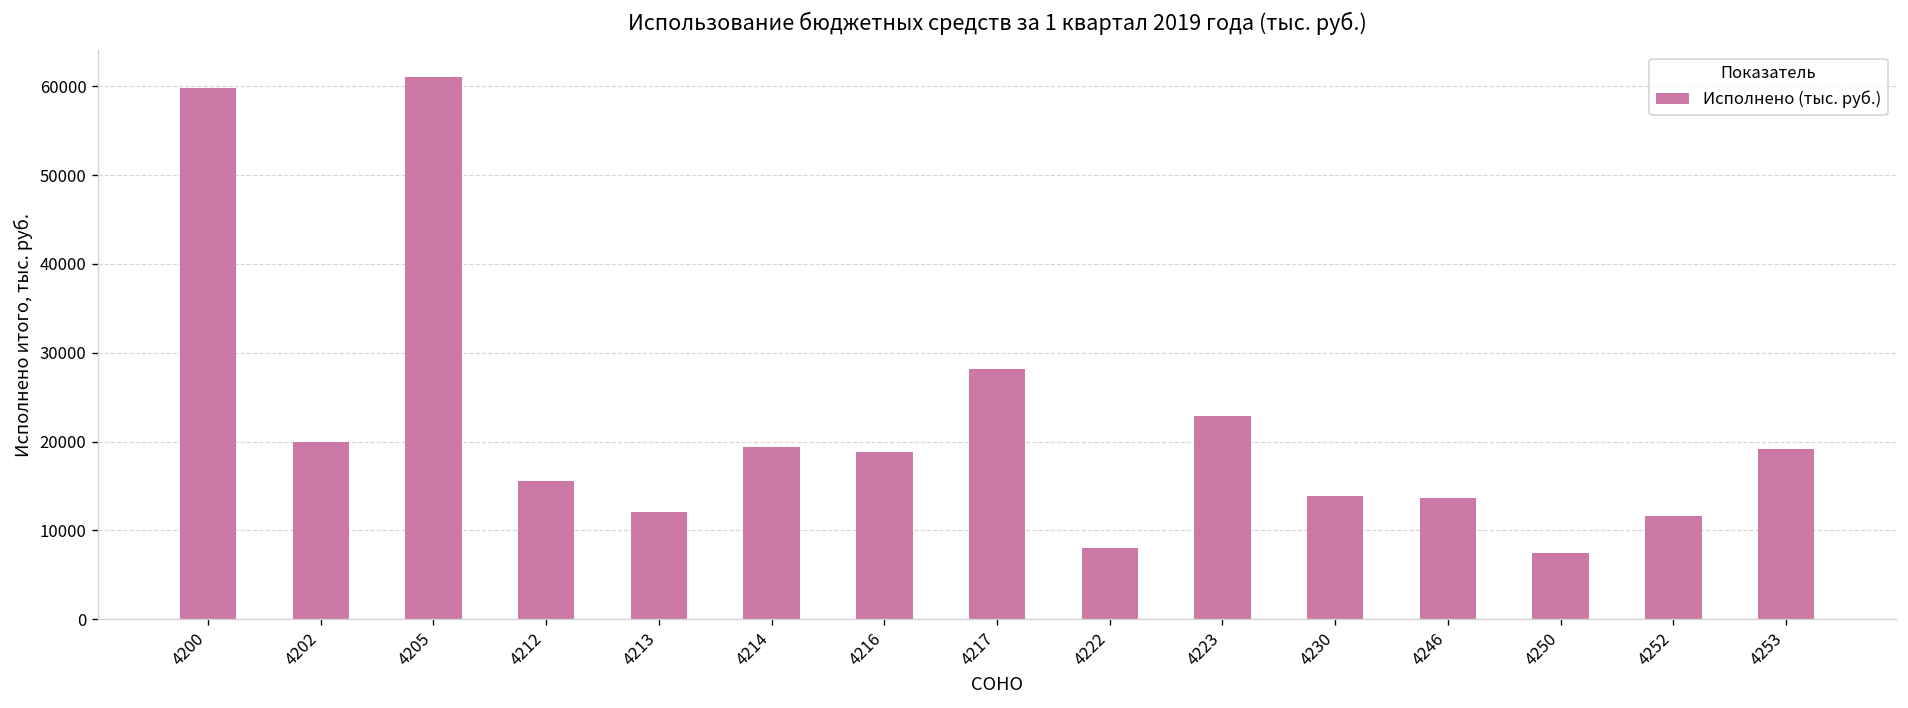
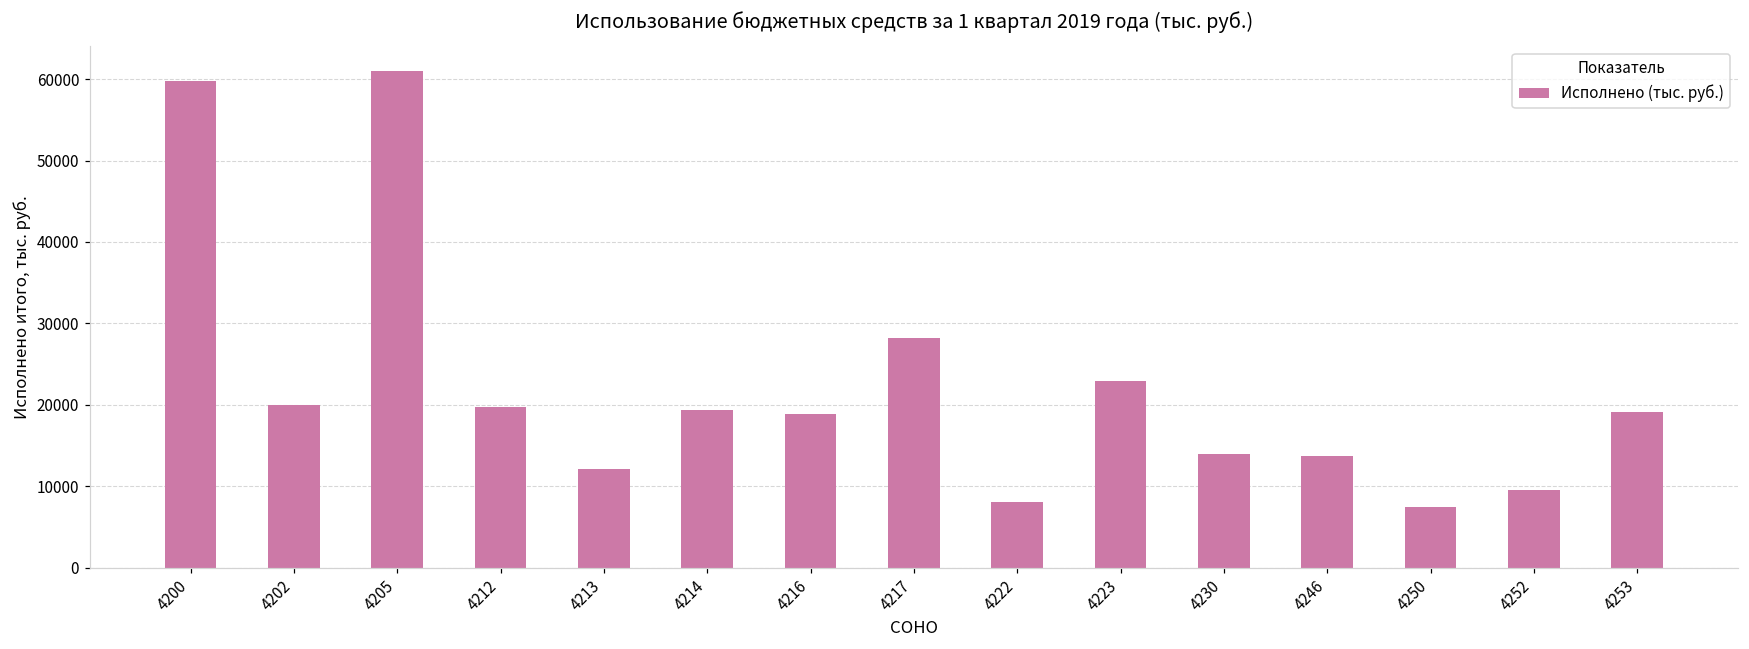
4212: 16000 -> 20000
4252: 12000 -> 9000
